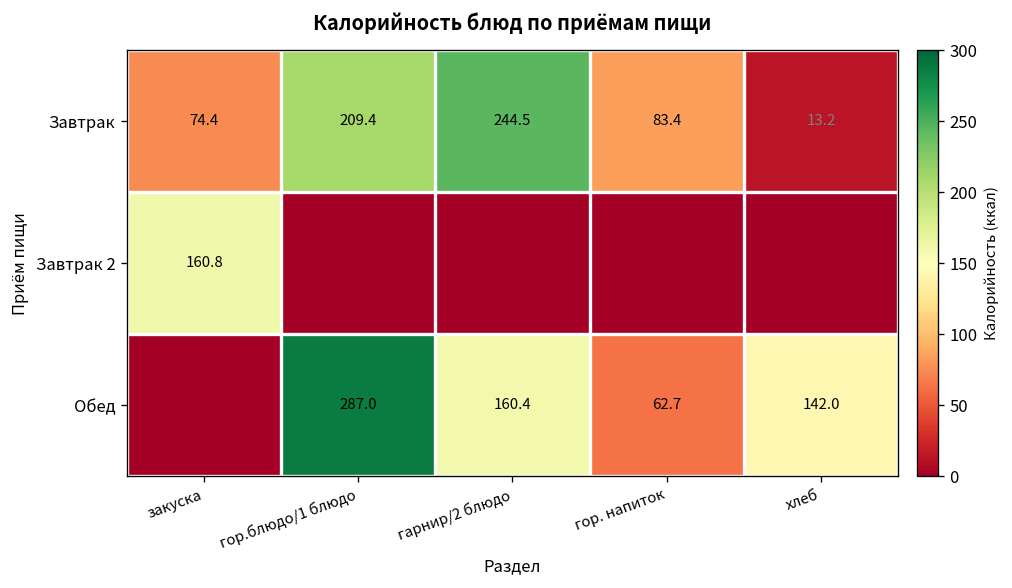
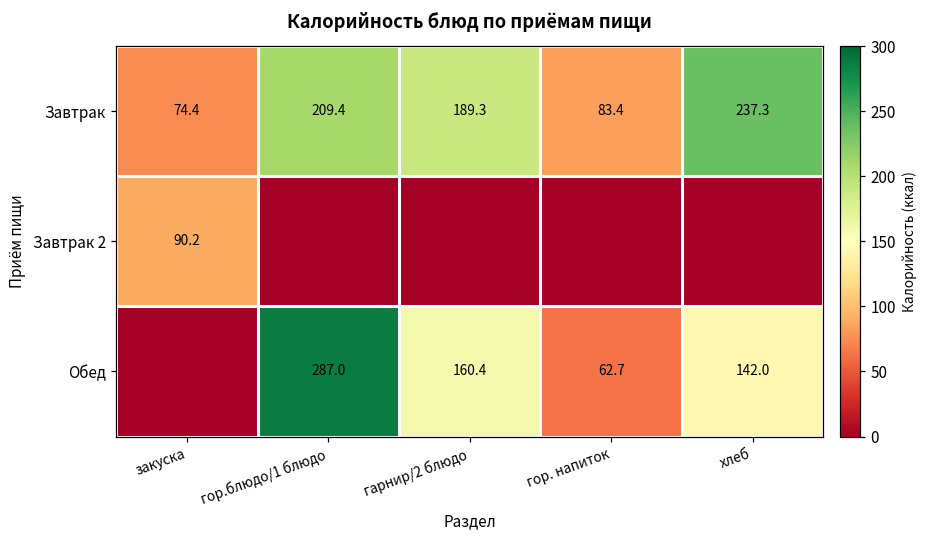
Завтрак, гарнир/2 блюдо: 244.5 -> 189.3
Завтрак, хлеб: 13.2 -> 237.3
Завтрак 2, закуска: 160.8 -> 90.2
